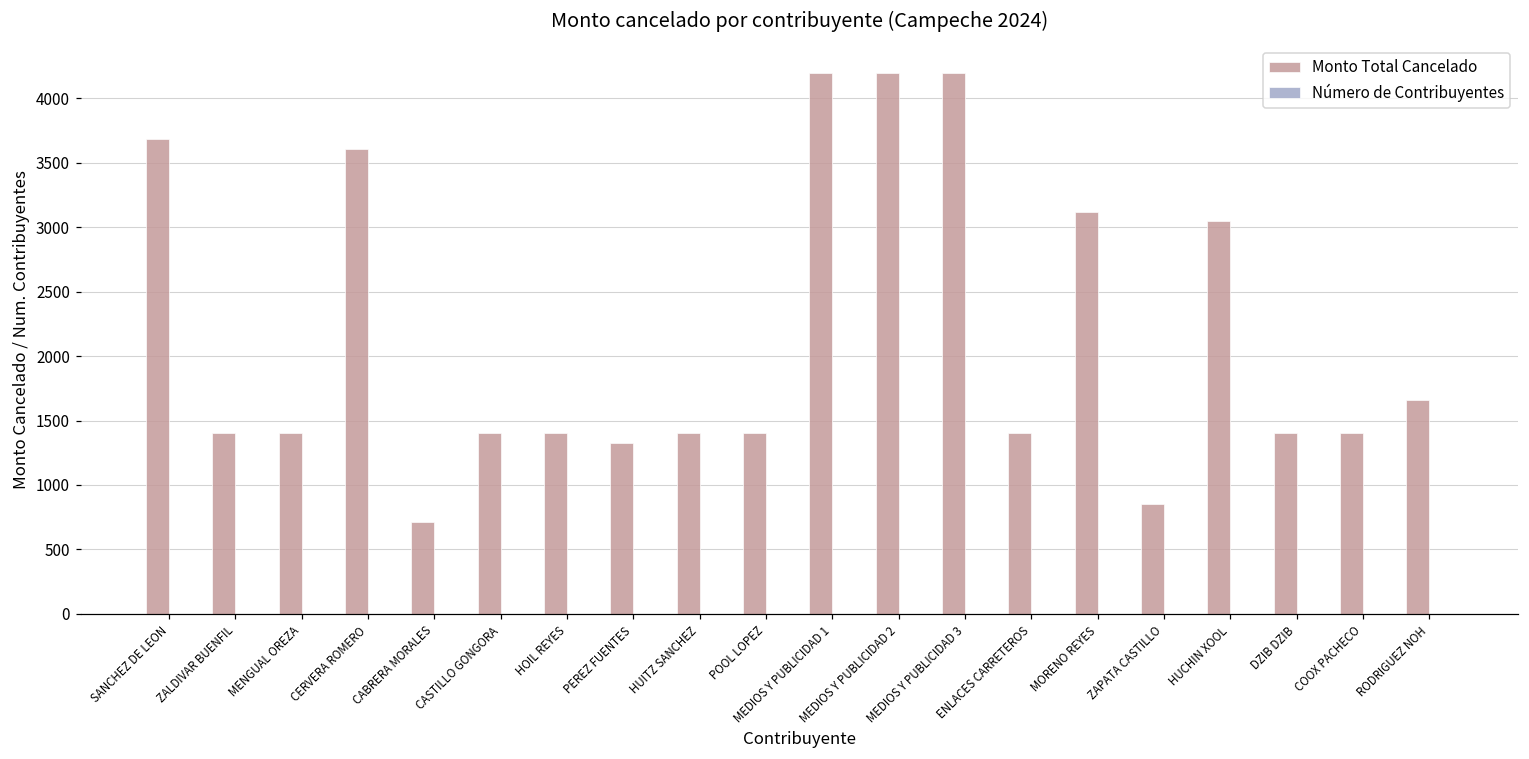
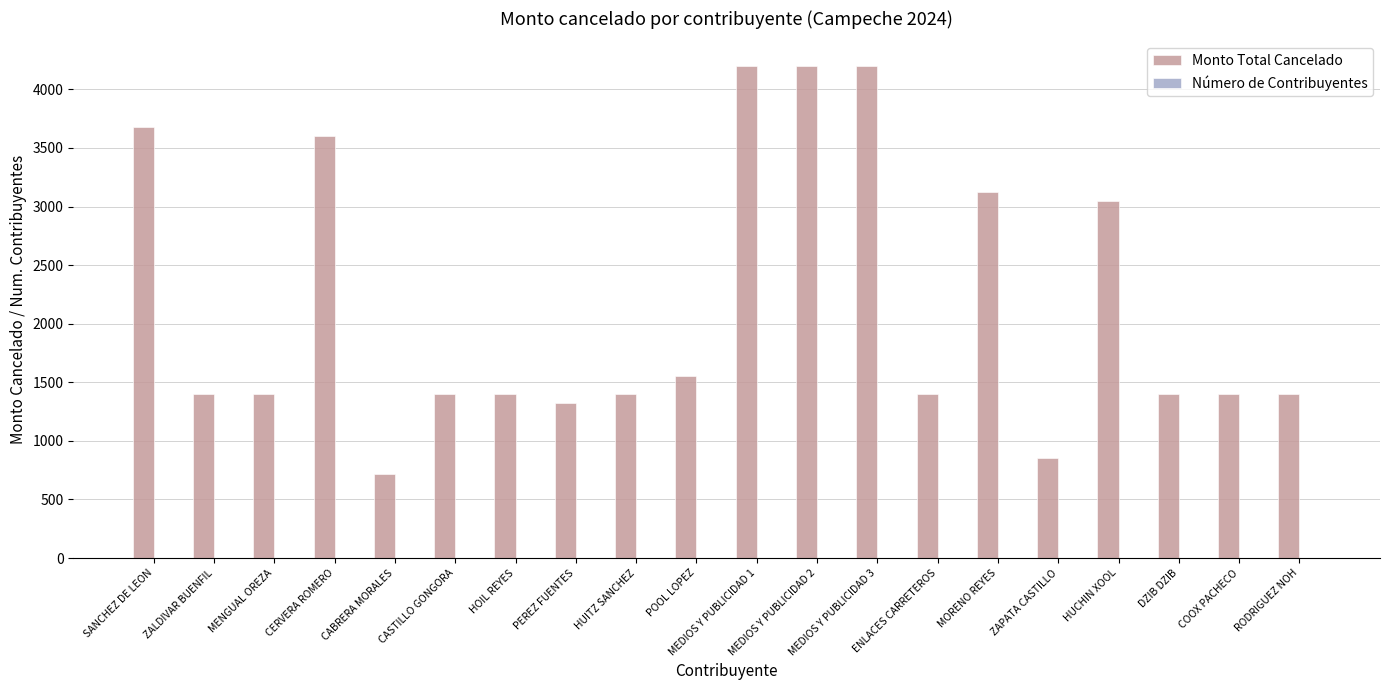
Monto Total Cancelado, POOL LOPEZ: 1400 -> 1550
Monto Total Cancelado, RODRIGUEZ NOH: 1660 -> 1400
